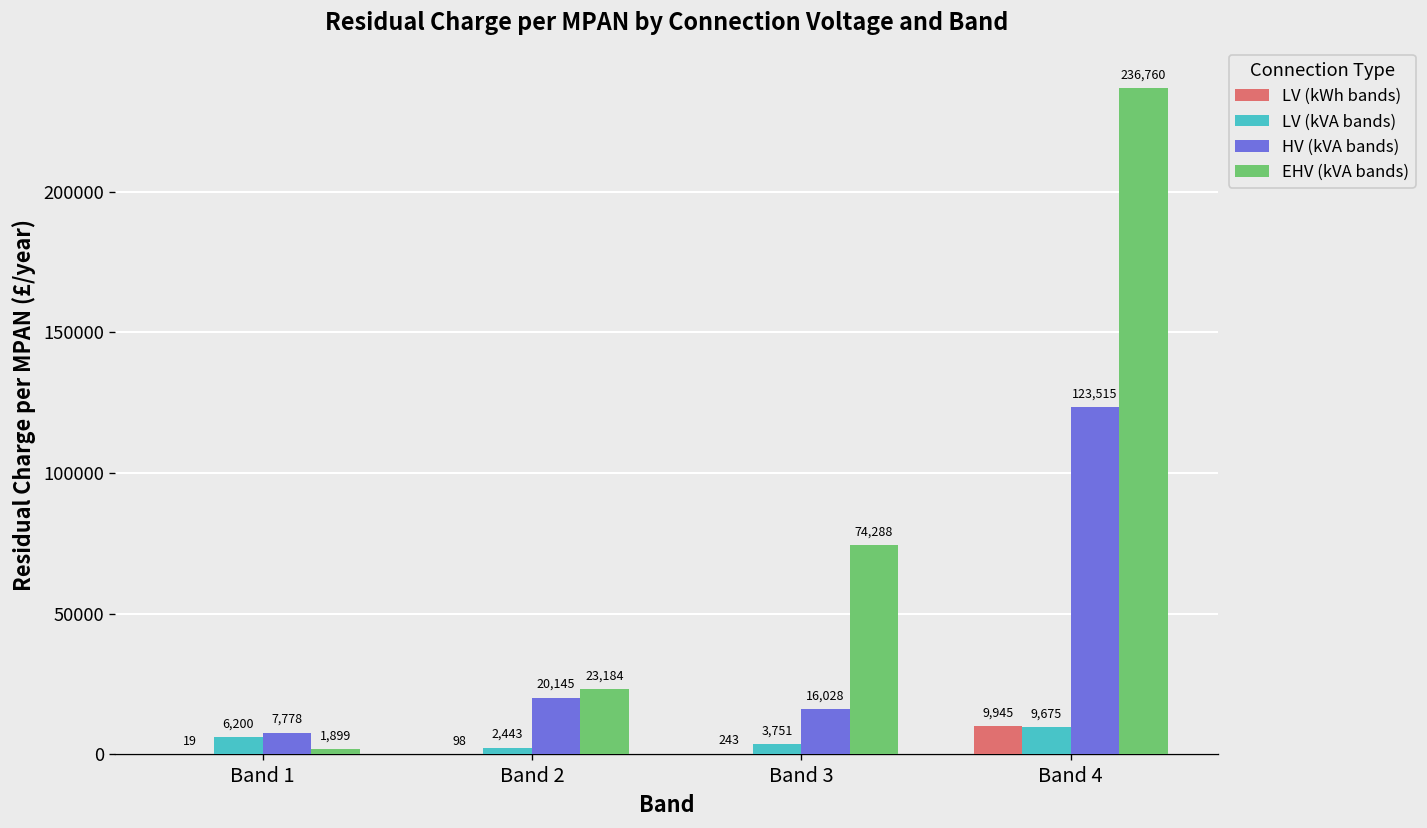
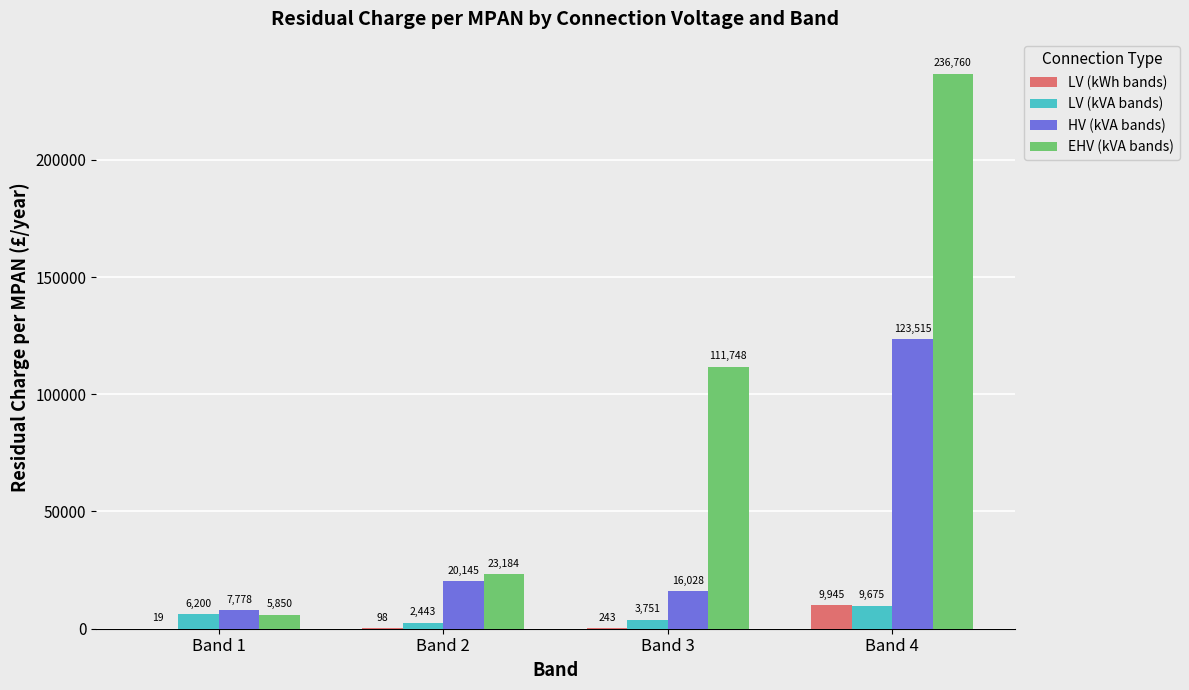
EHV (kVA bands), Band 1: 1,899 -> 5,850
EHV (kVA bands), Band 3: 74,288 -> 111,748
